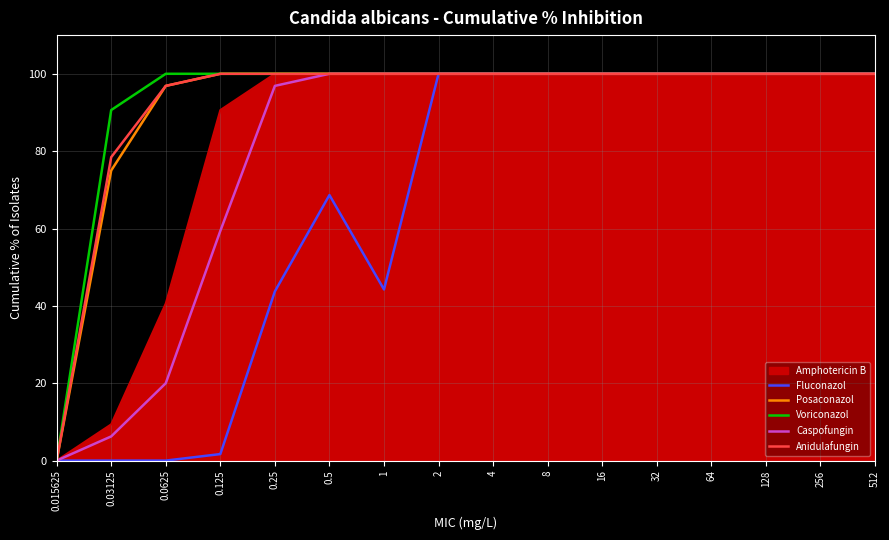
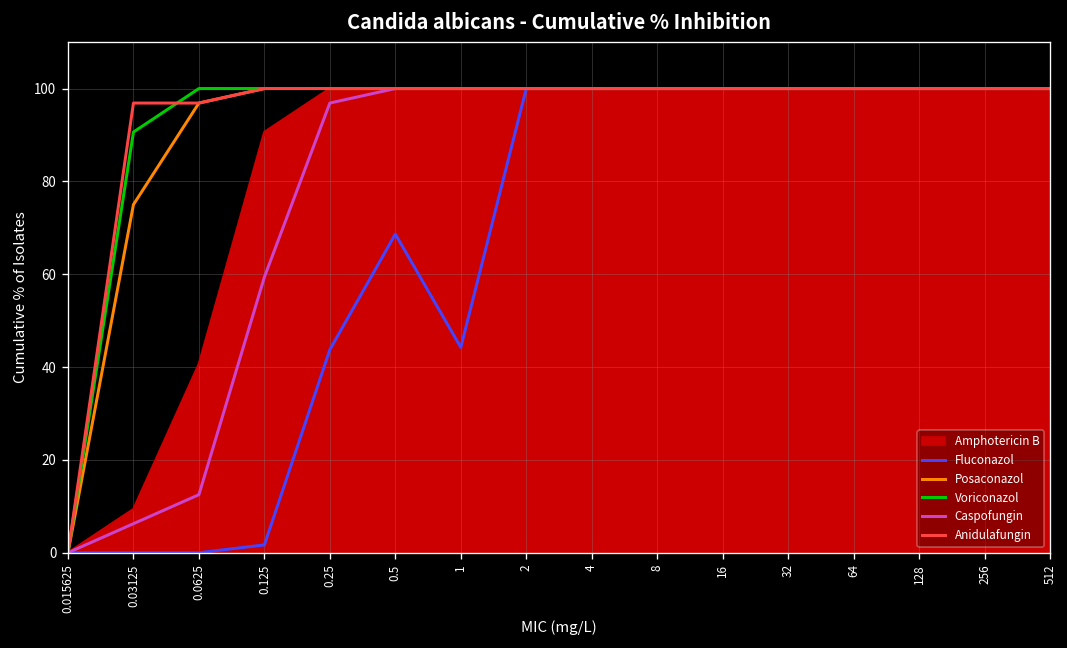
Anidulafungin, 0.03125: 78 -> 97
Caspofungin, 0.0625: 20 -> 13
